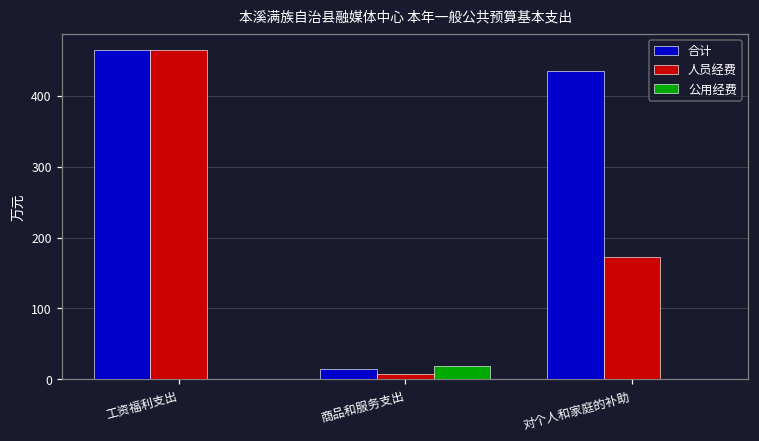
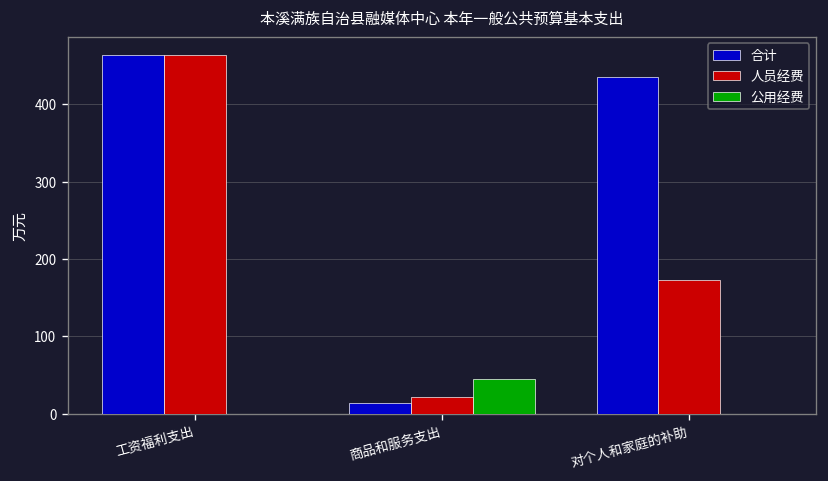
人员经费, 商品和服务支出: 10 -> 20
公用经费, 商品和服务支出: 20 -> 50
